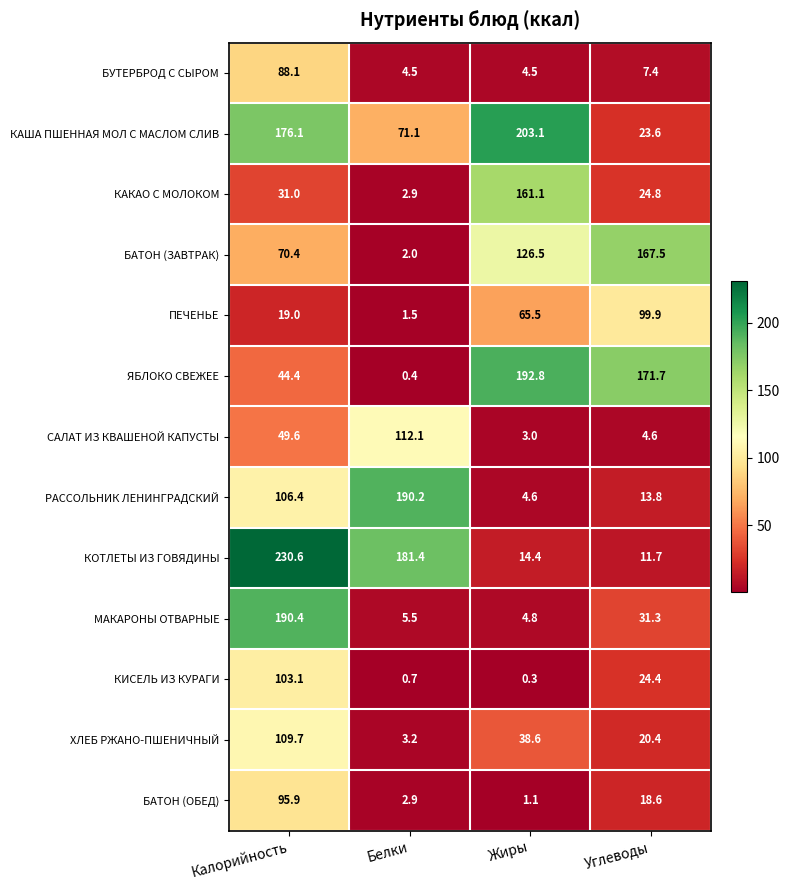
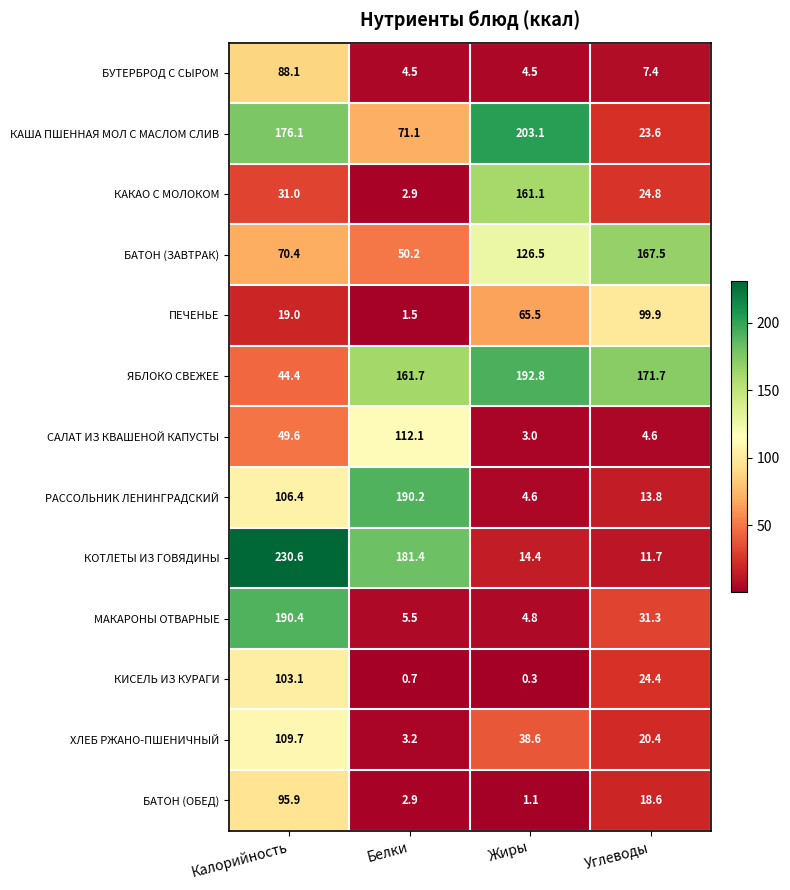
БАТОН (ЗАВТРАК), Белки: 2.0 -> 50.2
ЯБЛОКО СВЕЖЕЕ, Белки: 0.4 -> 161.7
